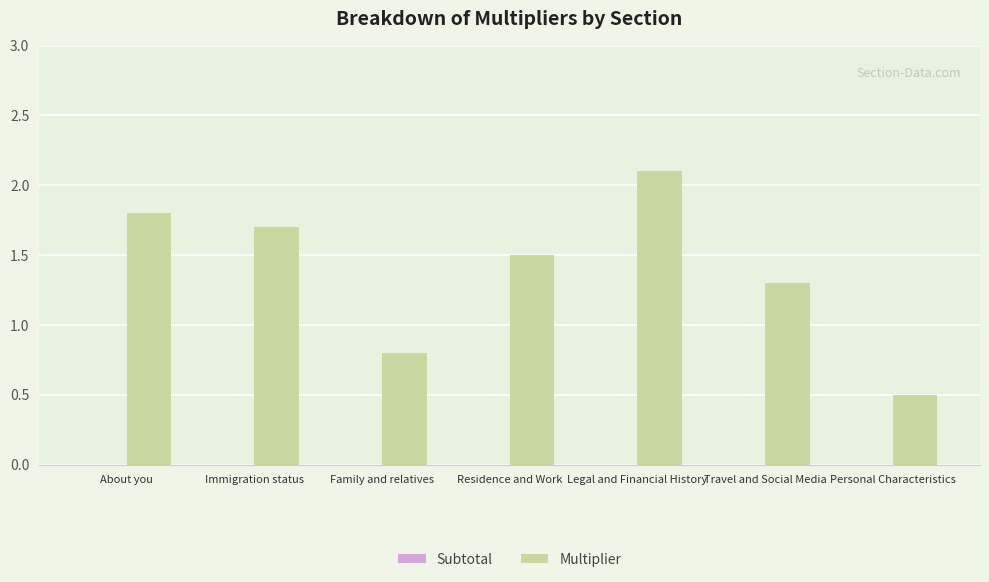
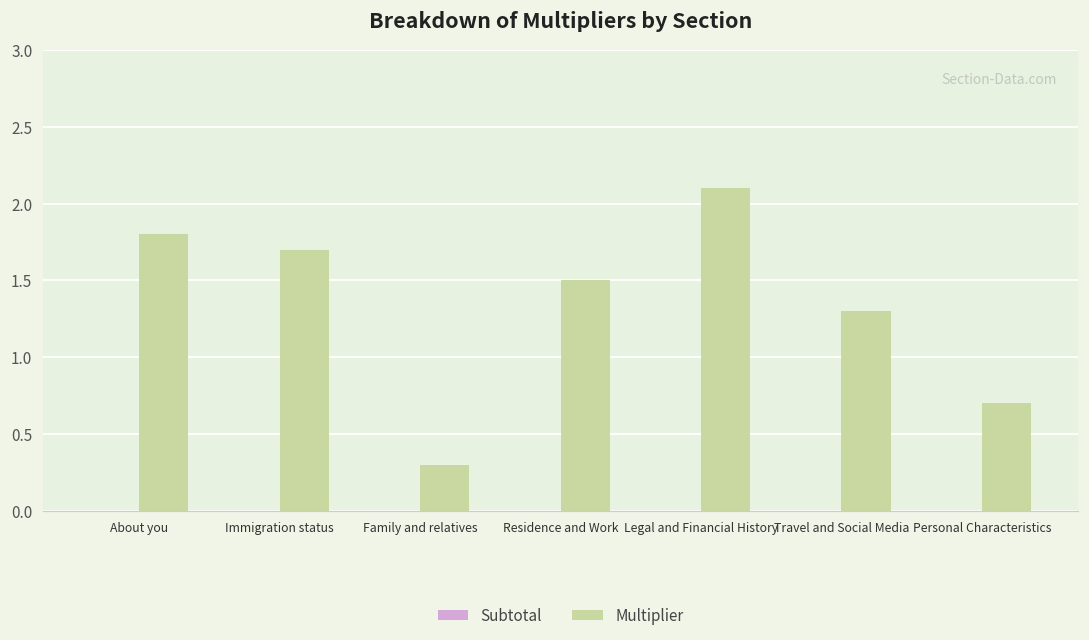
Multiplier, Family and relatives: 0.8 -> 0.3
Multiplier, Personal Characteristics: 0.5 -> 0.7
